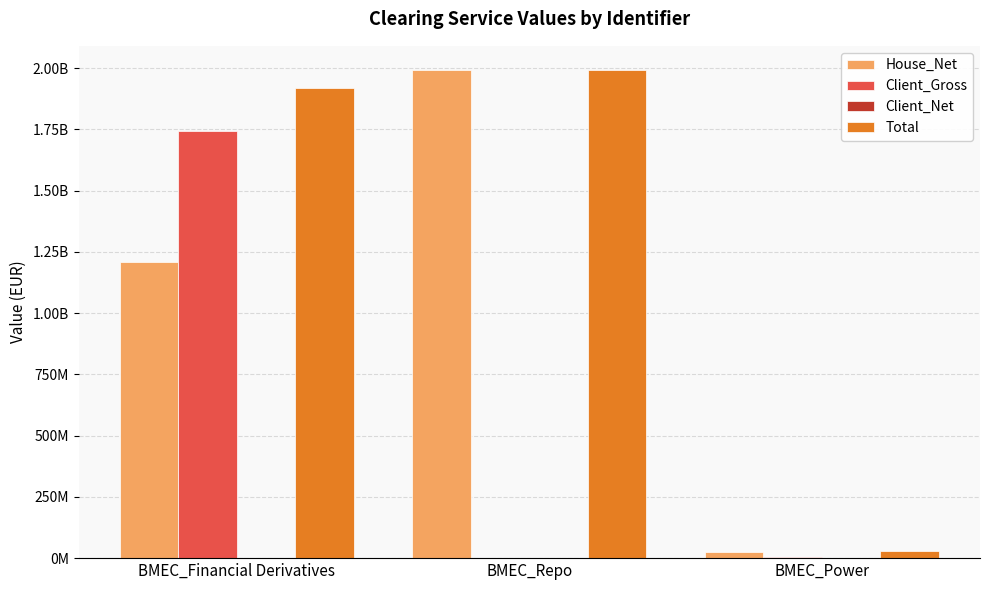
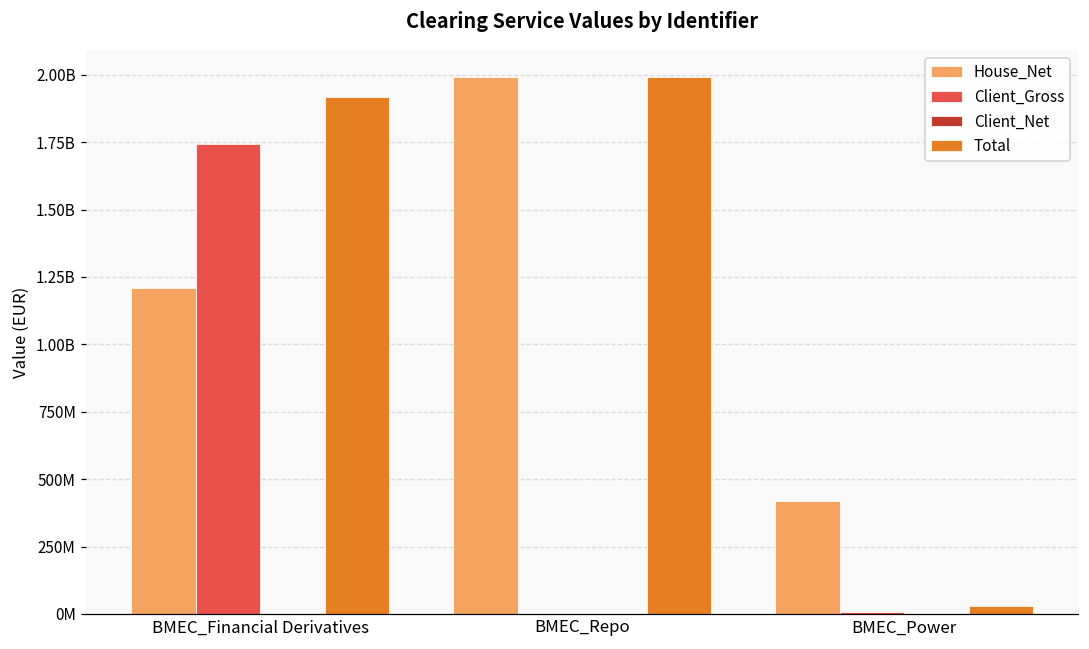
House_Net, BMEC_Power: 30000000 -> 420000000
